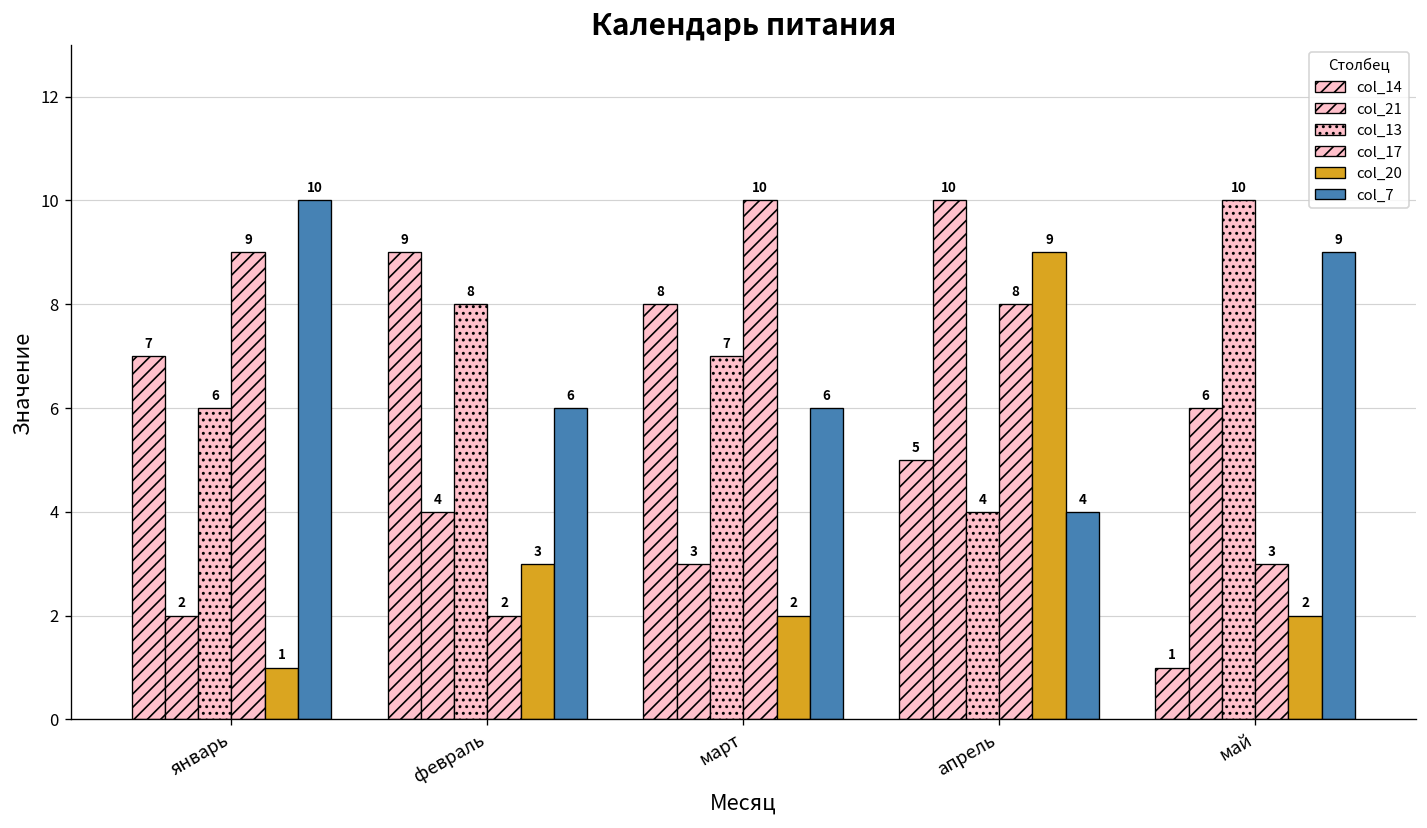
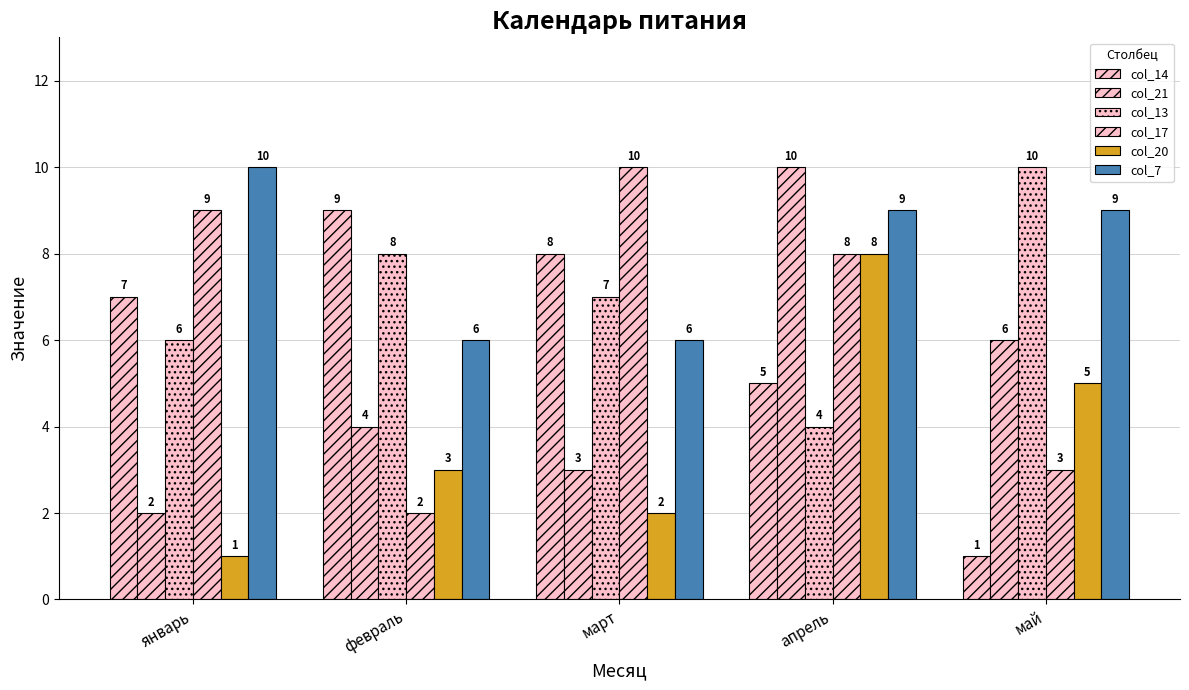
col_20, апрель: 9 -> 8
col_7, апрель: 4 -> 9
col_20, май: 2 -> 5
